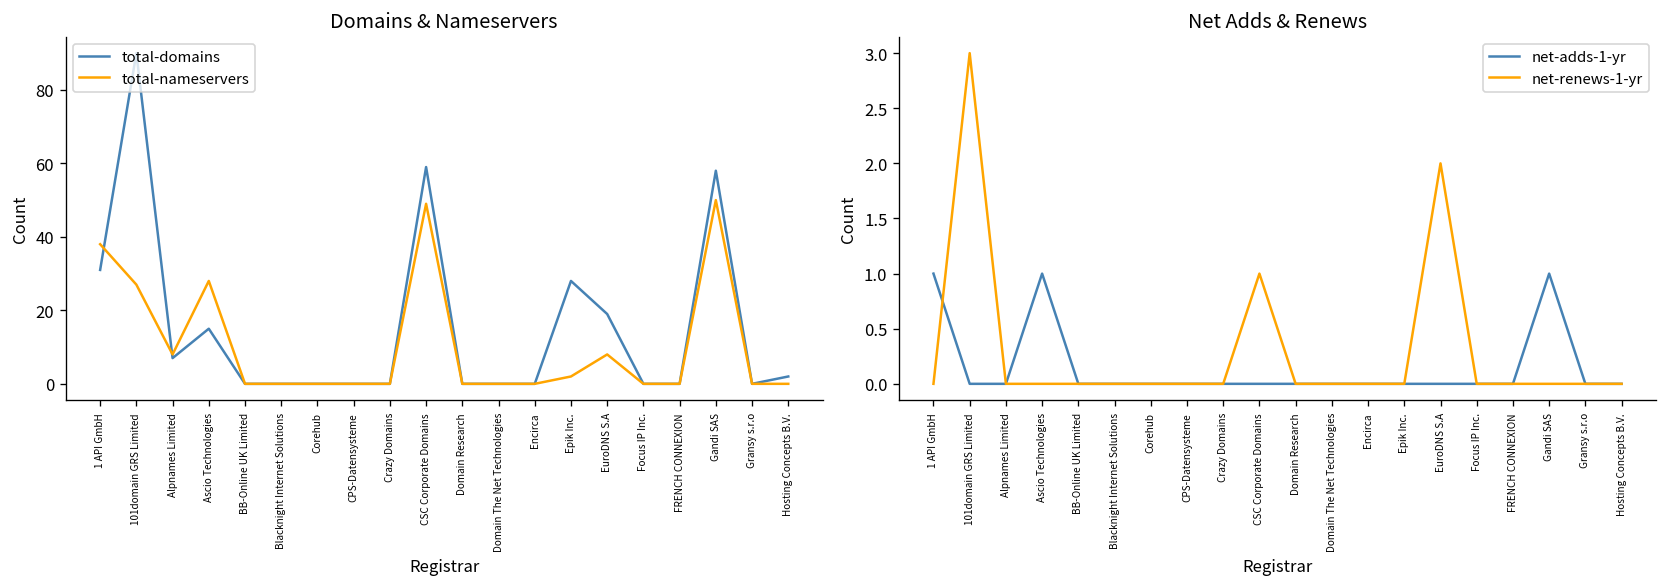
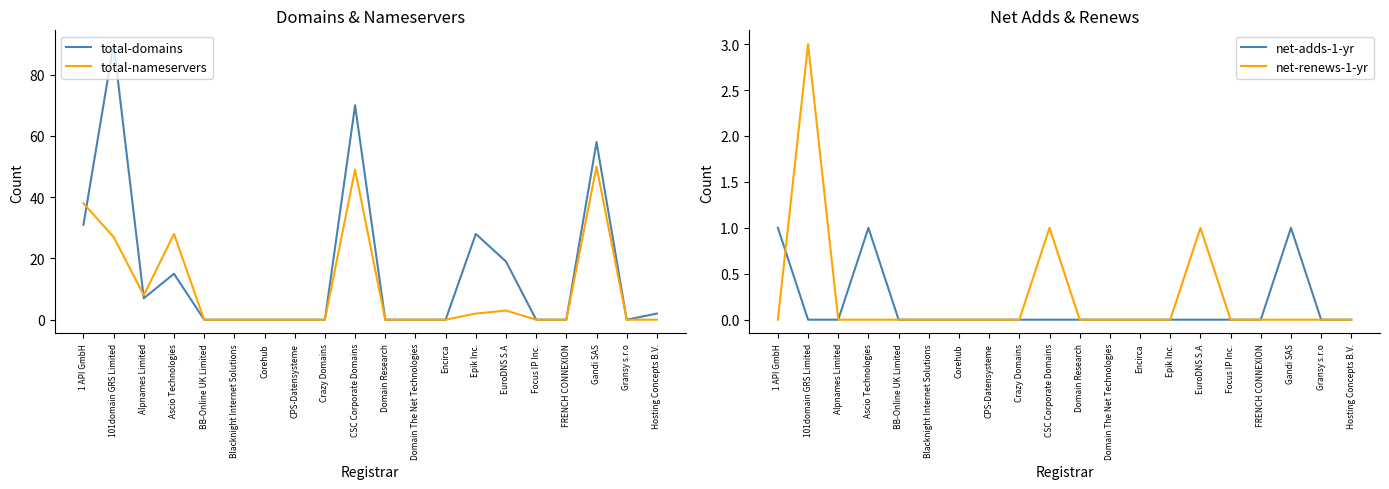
Domains & Nameservers, total-domains, CSC Corporate Domains: 59 -> 70
Domains & Nameservers, total-nameservers, EuroDNS S.A: 8 -> 3
Net Adds & Renews, net-renews-1-yr, EuroDNS S.A: 2 -> 1
